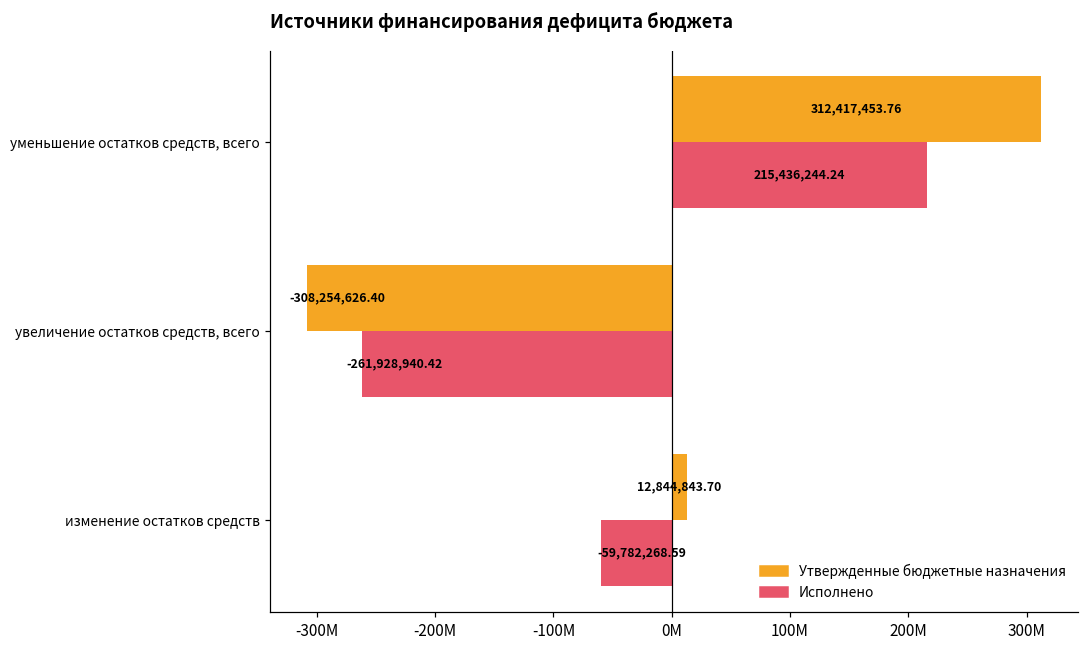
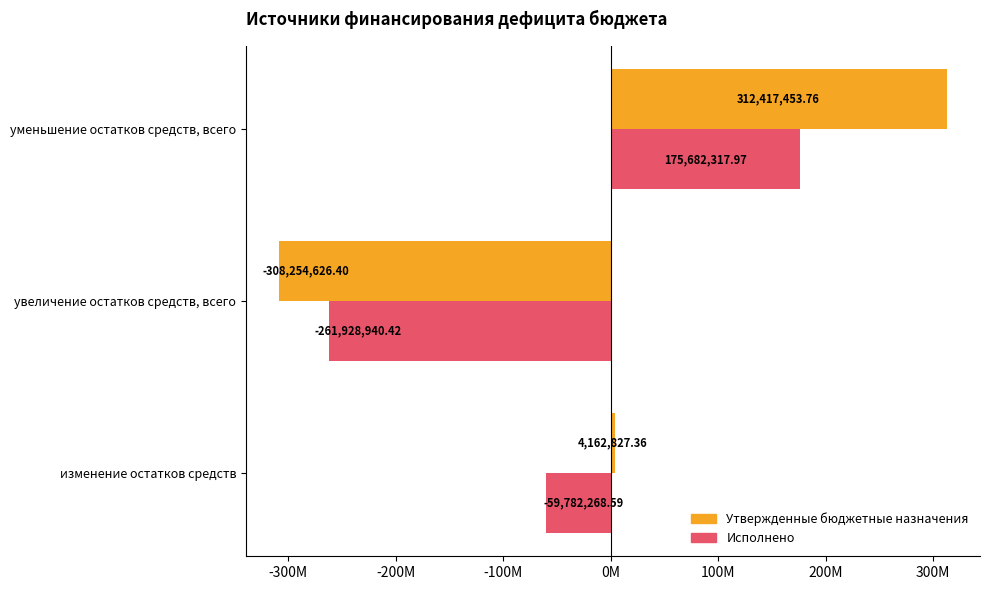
Исполнено, уменьшение остатков средств, всего: 215,436,244.24 -> 175,682,317.97
Утвержденные бюджетные назначения, изменение остатков средств: 12,844,843.70 -> 4,162,827.36
